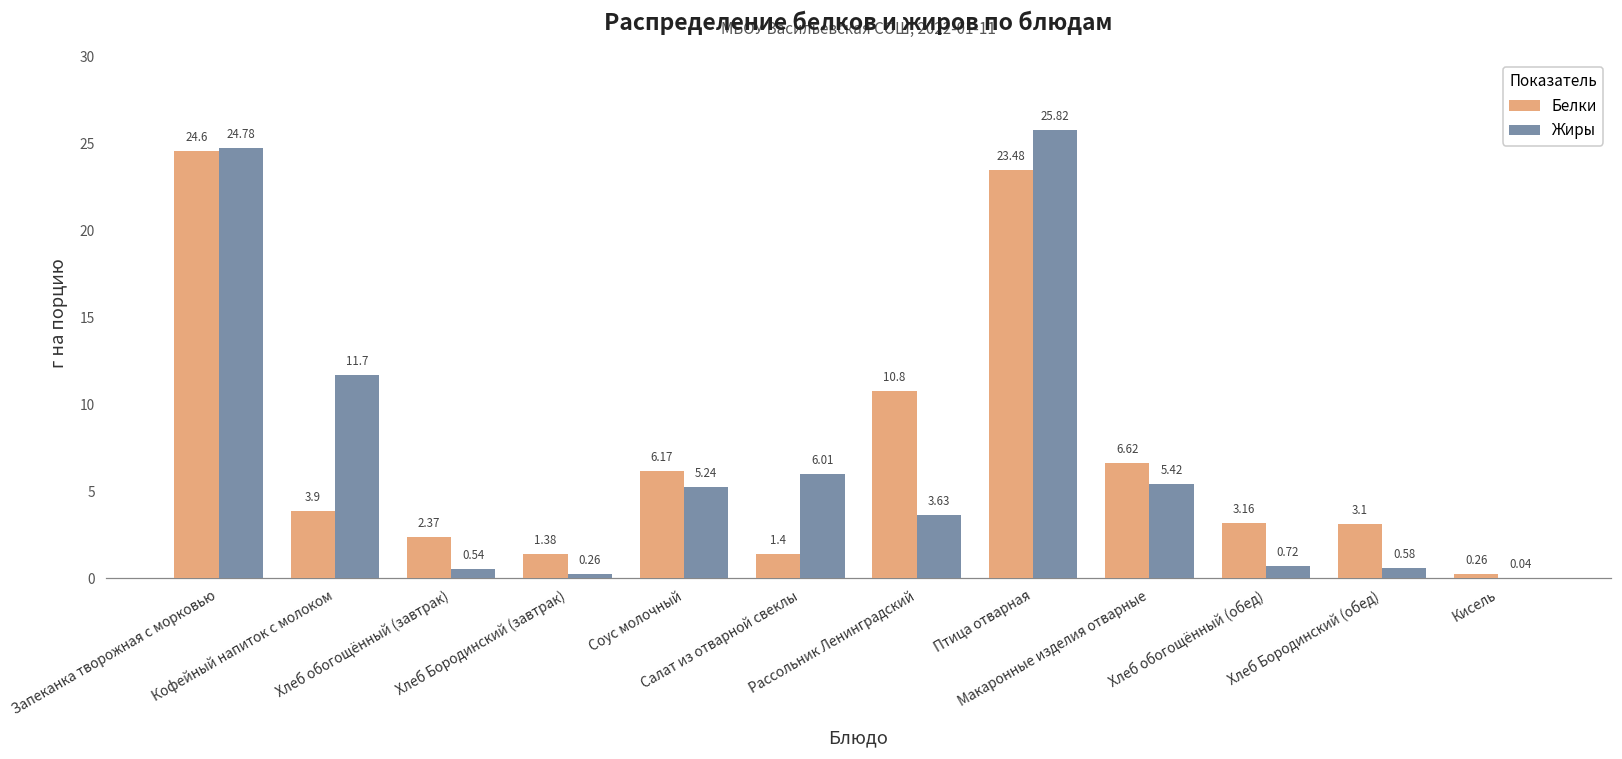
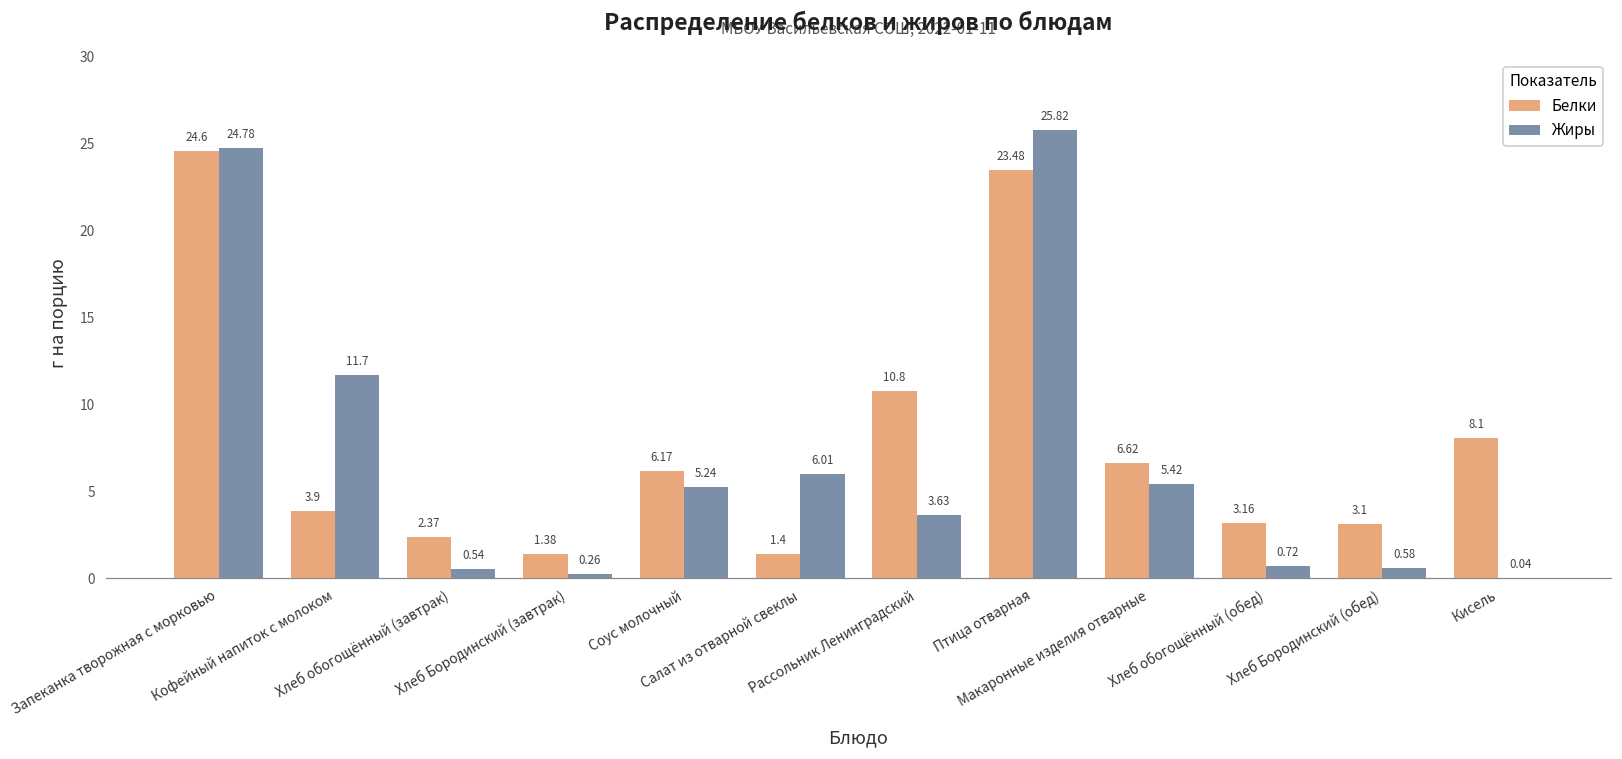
Белки, Кисель: 0.26 -> 8.1
